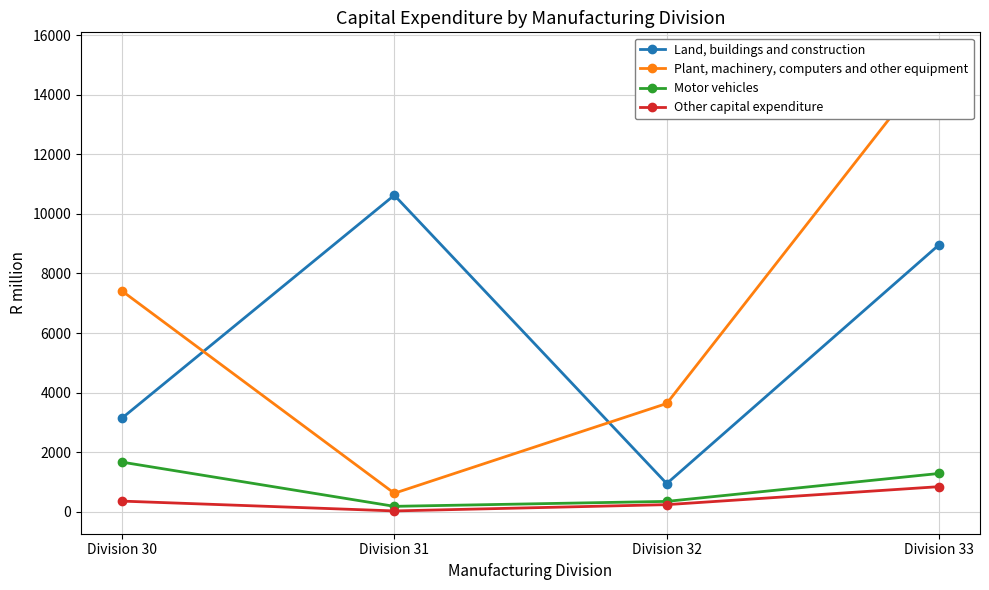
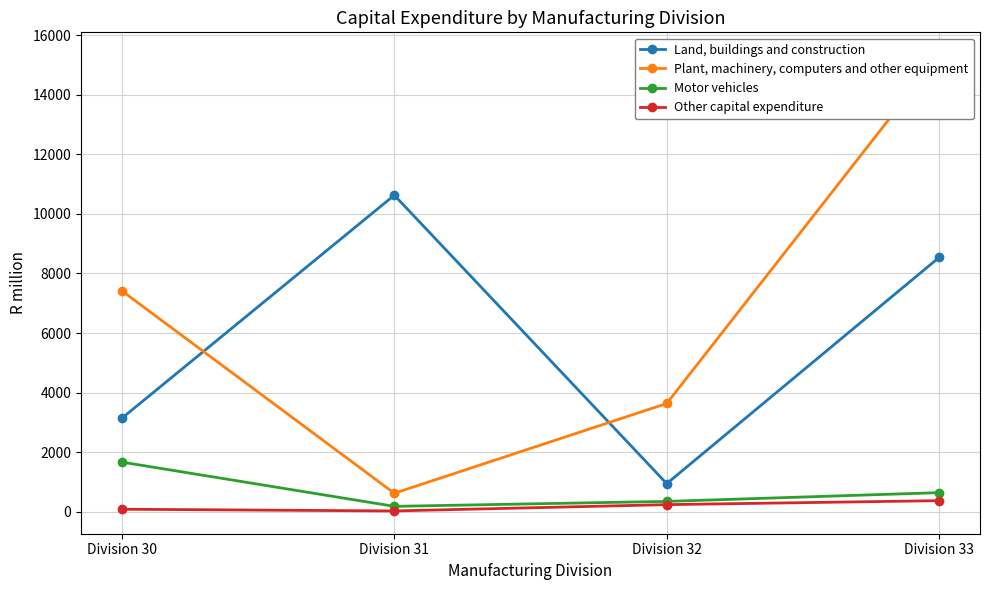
Other capital expenditure, Division 30: 400 -> 100
Land, buildings and construction, Division 33: 9000 -> 8500
Motor vehicles, Division 33: 1300 -> 600
Other capital expenditure, Division 33: 800 -> 400
